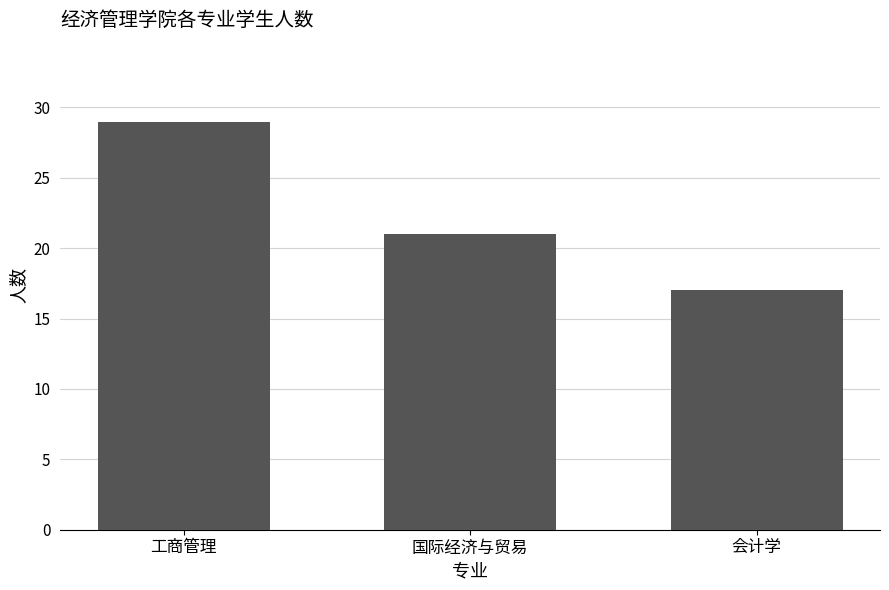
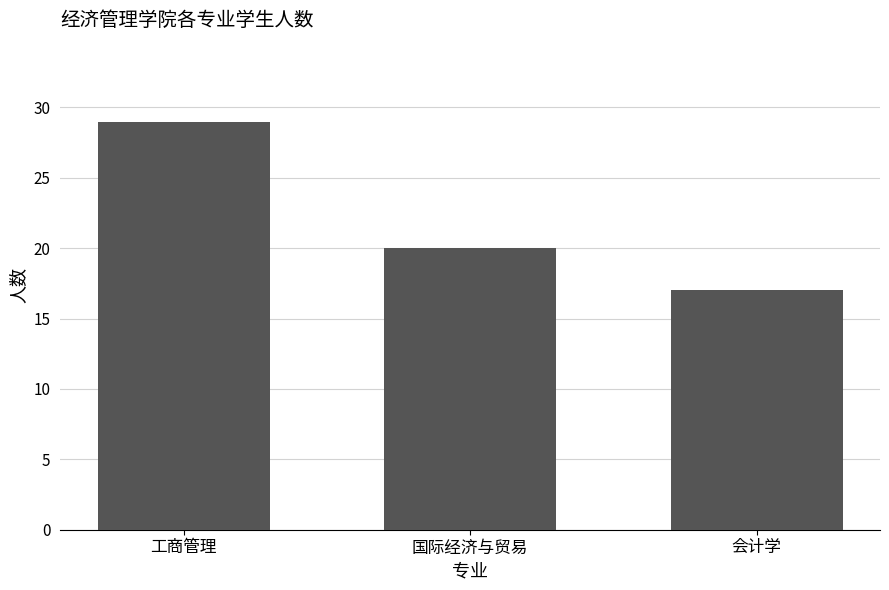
国际经济与贸易: 21 -> 20
